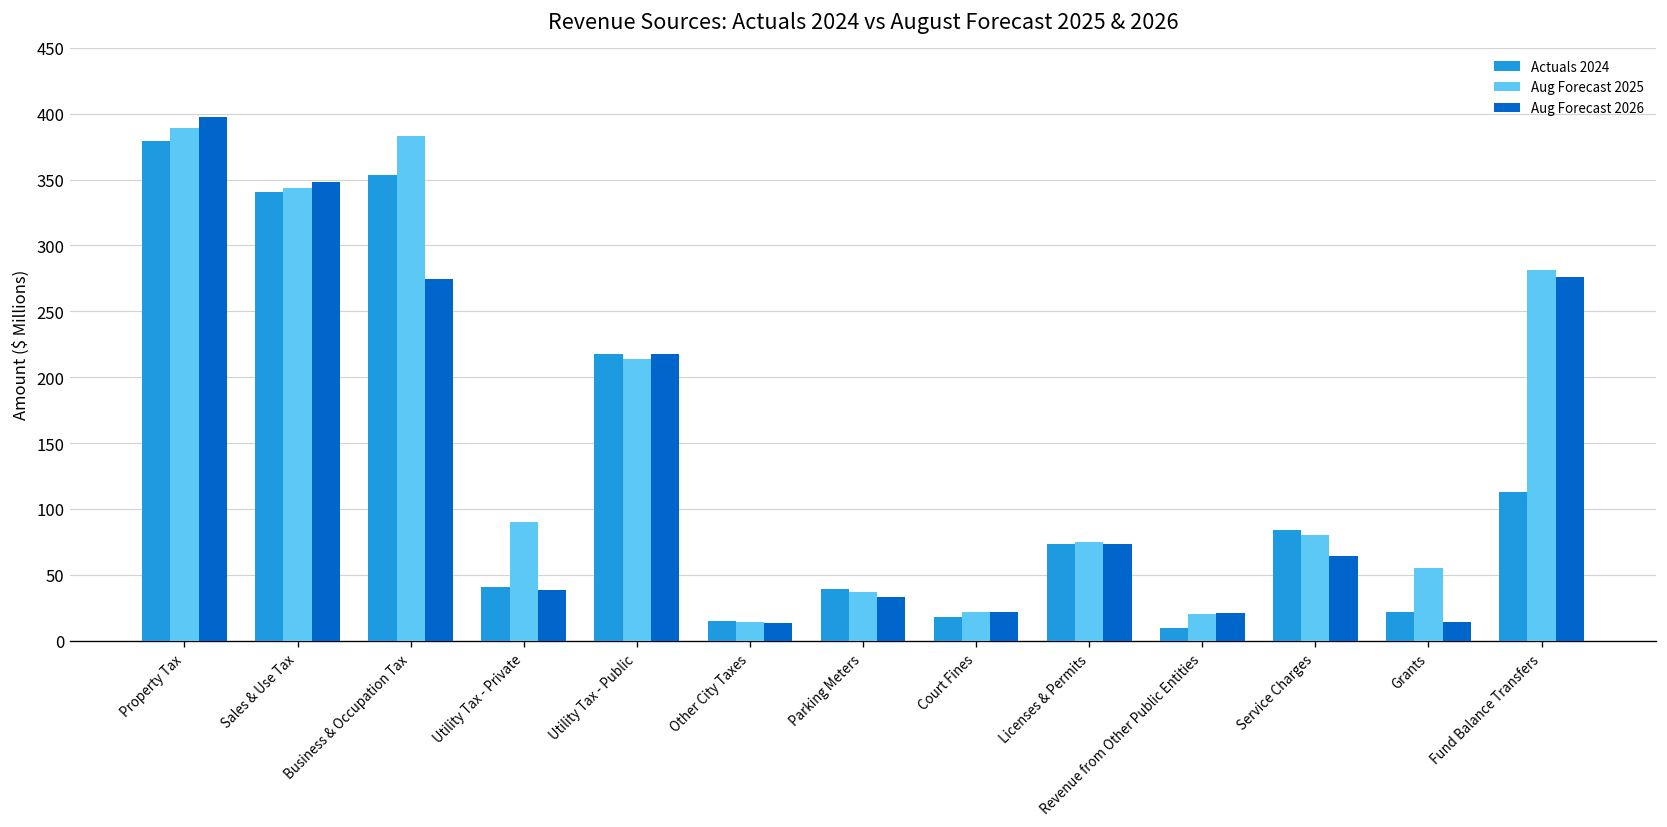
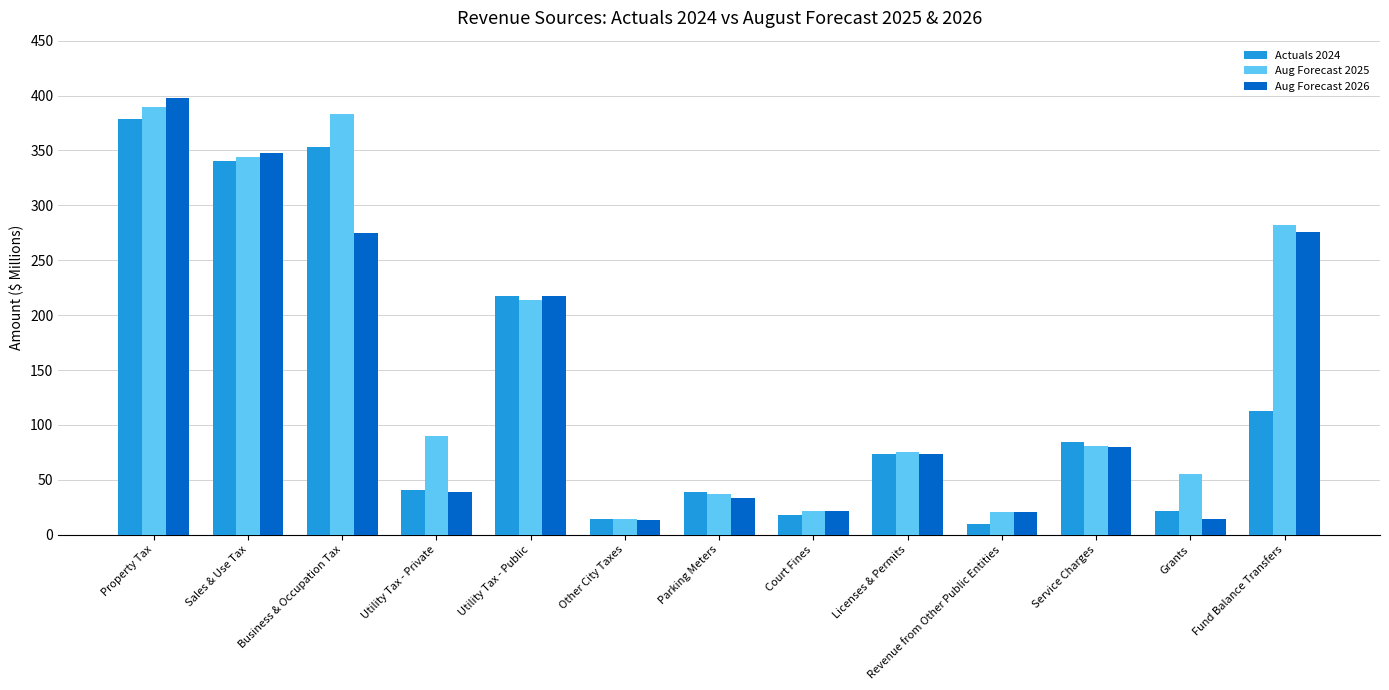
Aug Forecast 2026, Service Charges: 64 -> 80
